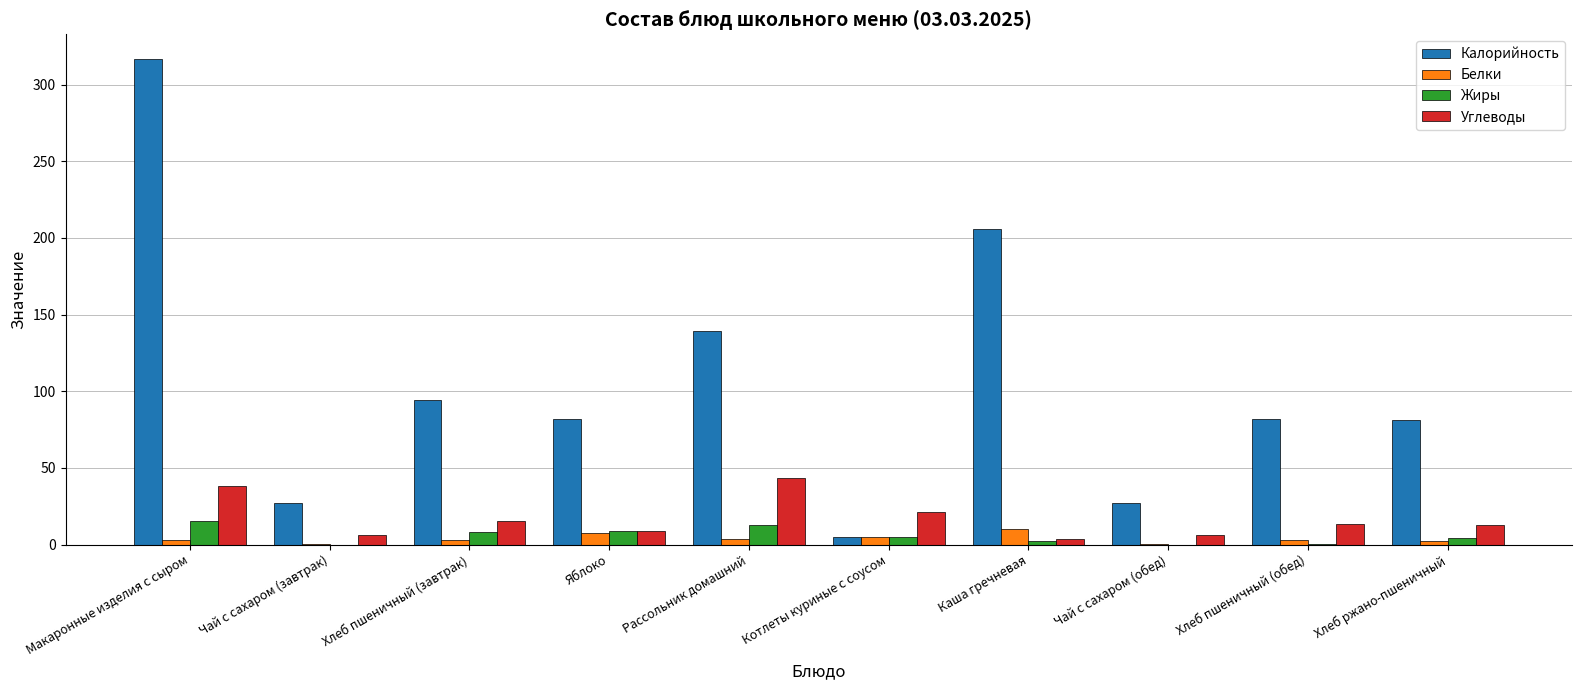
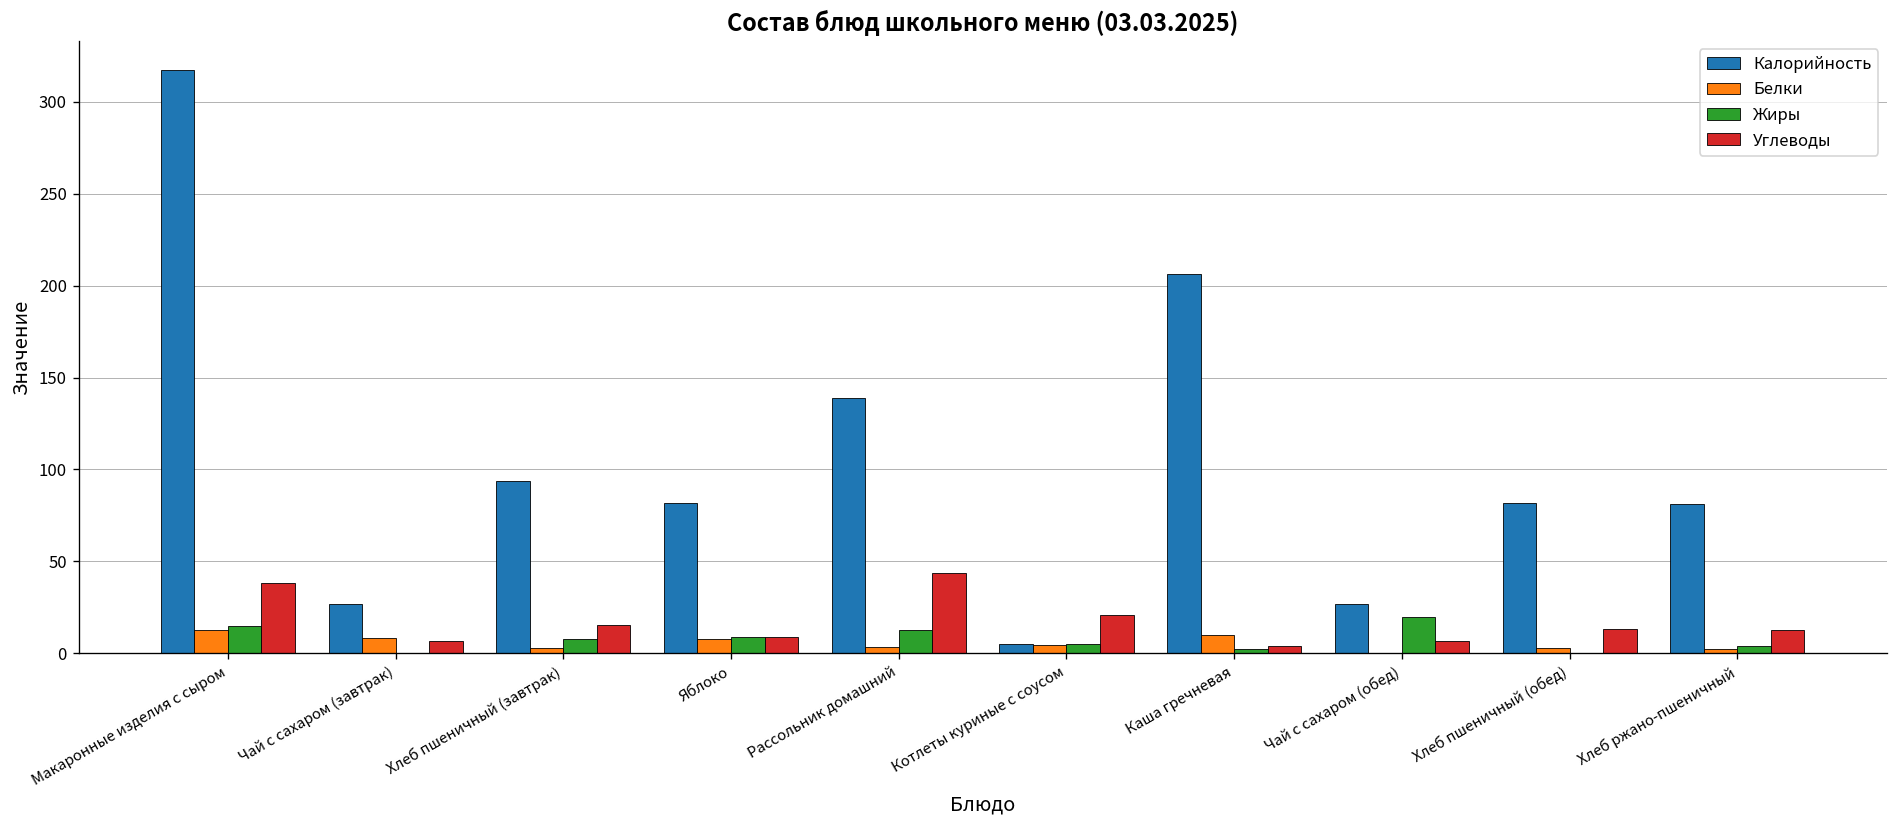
Белки, Макаронные изделия с сыром: 3 -> 13
Белки, Чай с сахаром (завтрак): 0 -> 8
Жиры, Чай с сахаром (обед): 0 -> 20
